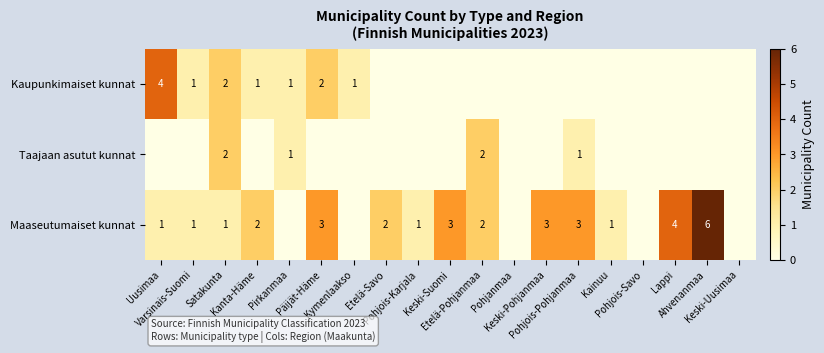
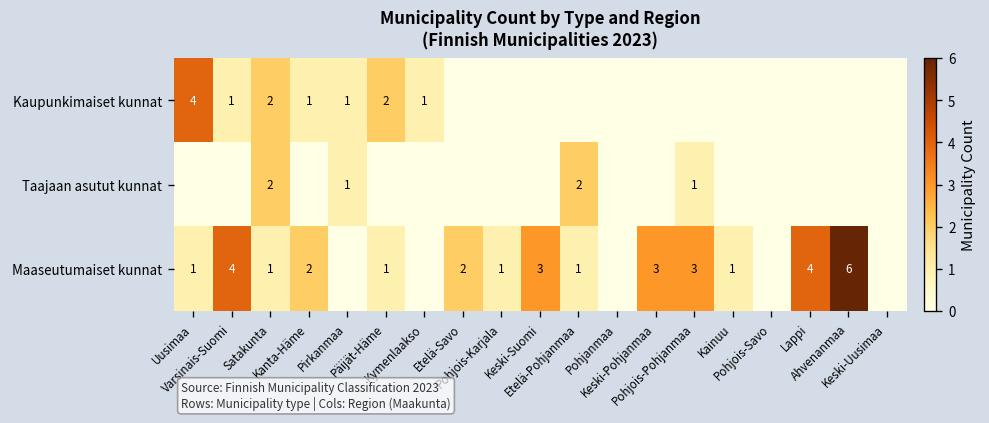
Maaseutumaiset kunnat, Varsinais-Suomi: 1 -> 4
Maaseutumaiset kunnat, Päijät-Häme: 3 -> 1
Maaseutumaiset kunnat, Etelä-Pohjanmaa: 2 -> 1
